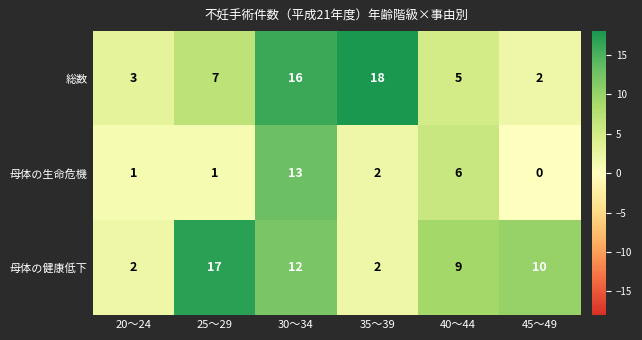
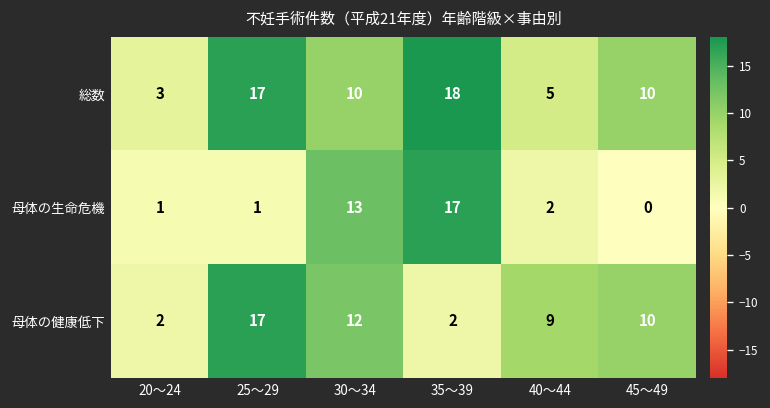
総数, 25～29: 7 -> 17
総数, 30～34: 16 -> 10
総数, 45～49: 2 -> 10
母体の生命危機, 35～39: 2 -> 17
母体の生命危機, 40～44: 6 -> 2
